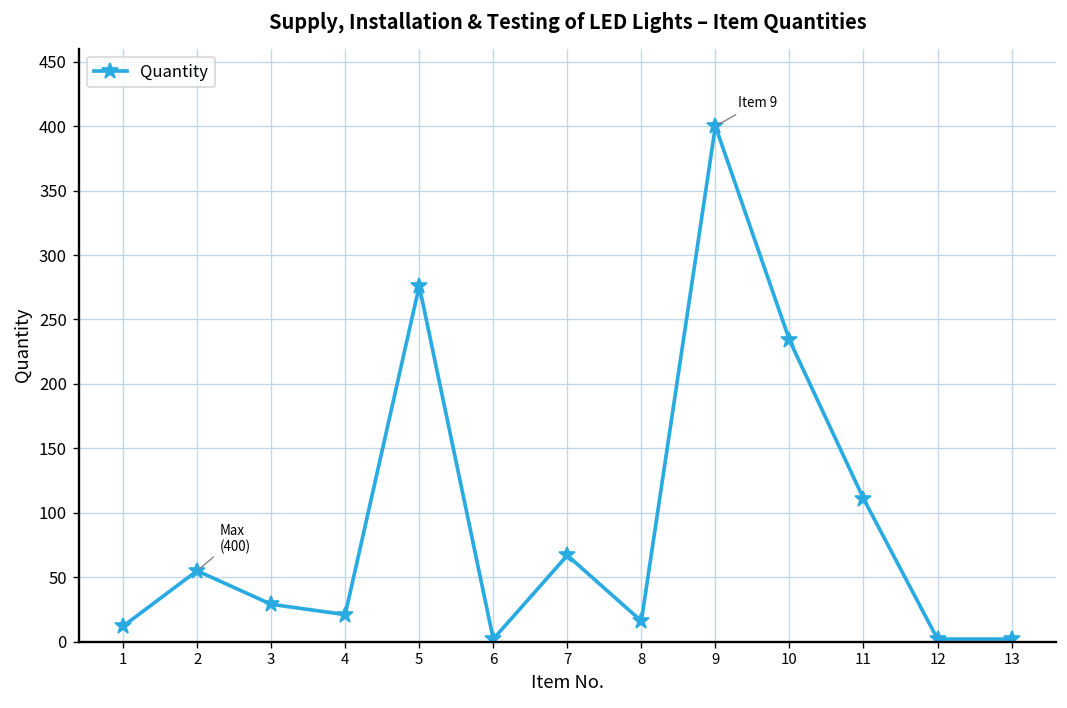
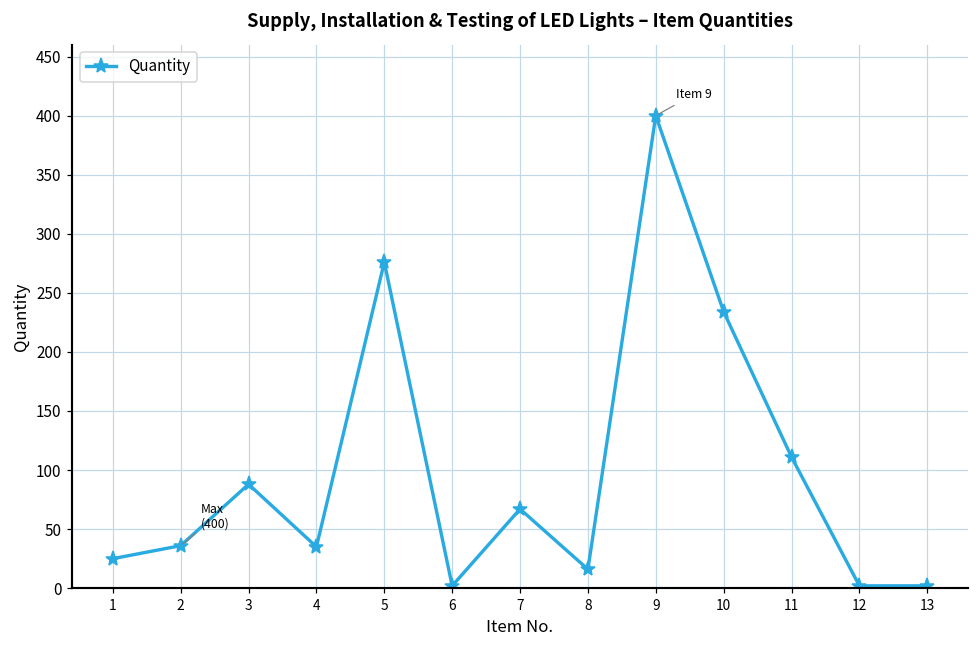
1: 12 -> 25
2: 55 -> 36
3: 29 -> 88
4: 21 -> 35
